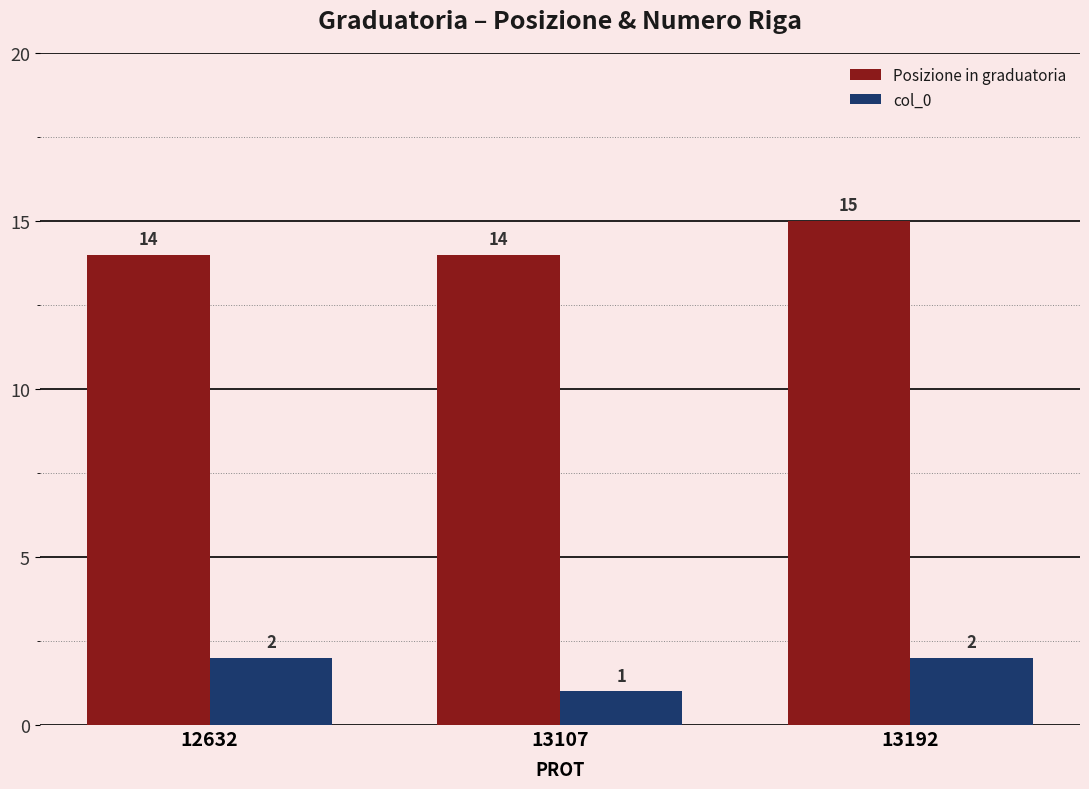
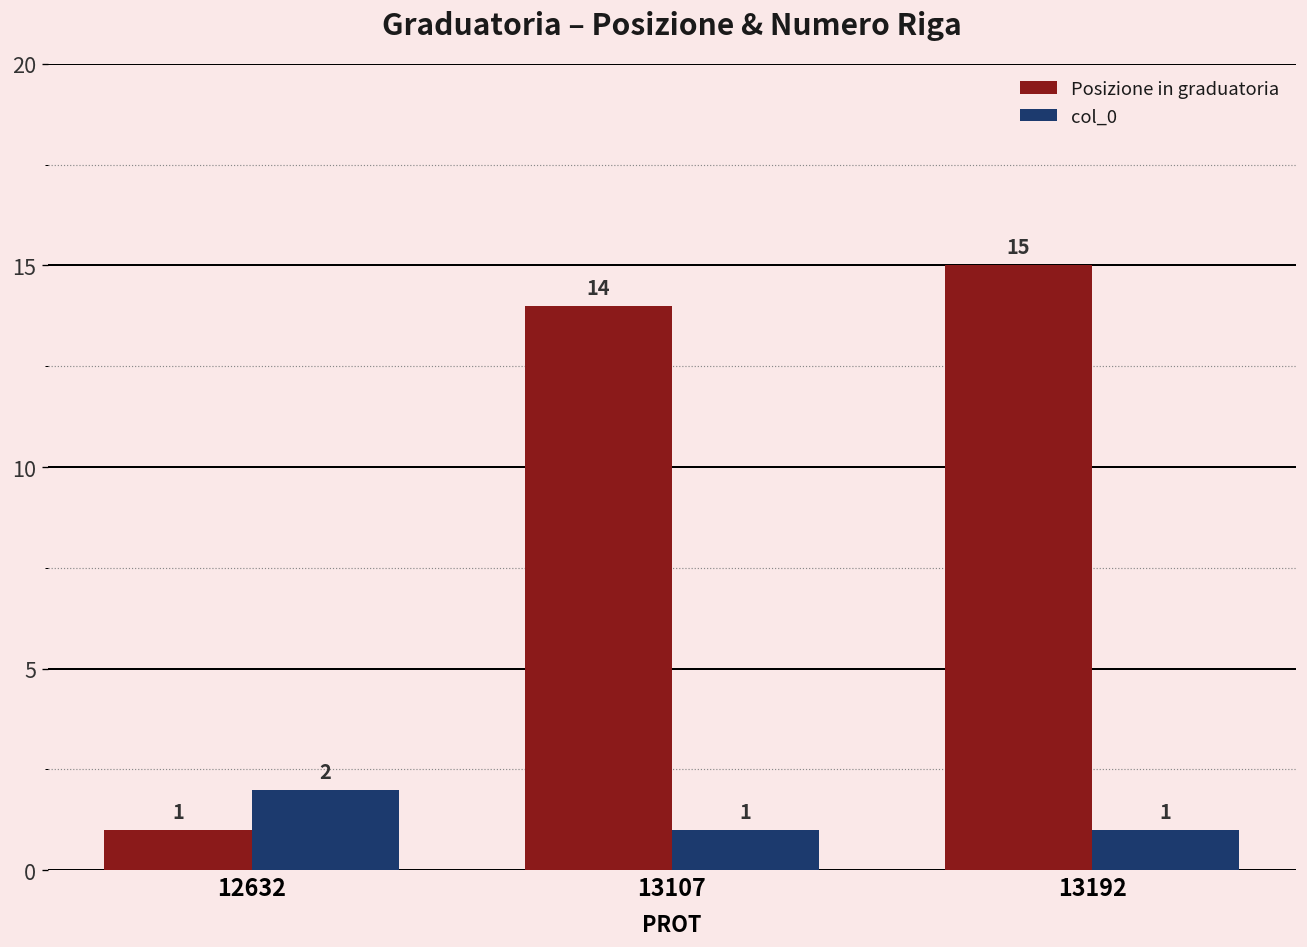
Posizione in graduatoria, 12632: 14 -> 1
col_0, 13192: 2 -> 1
